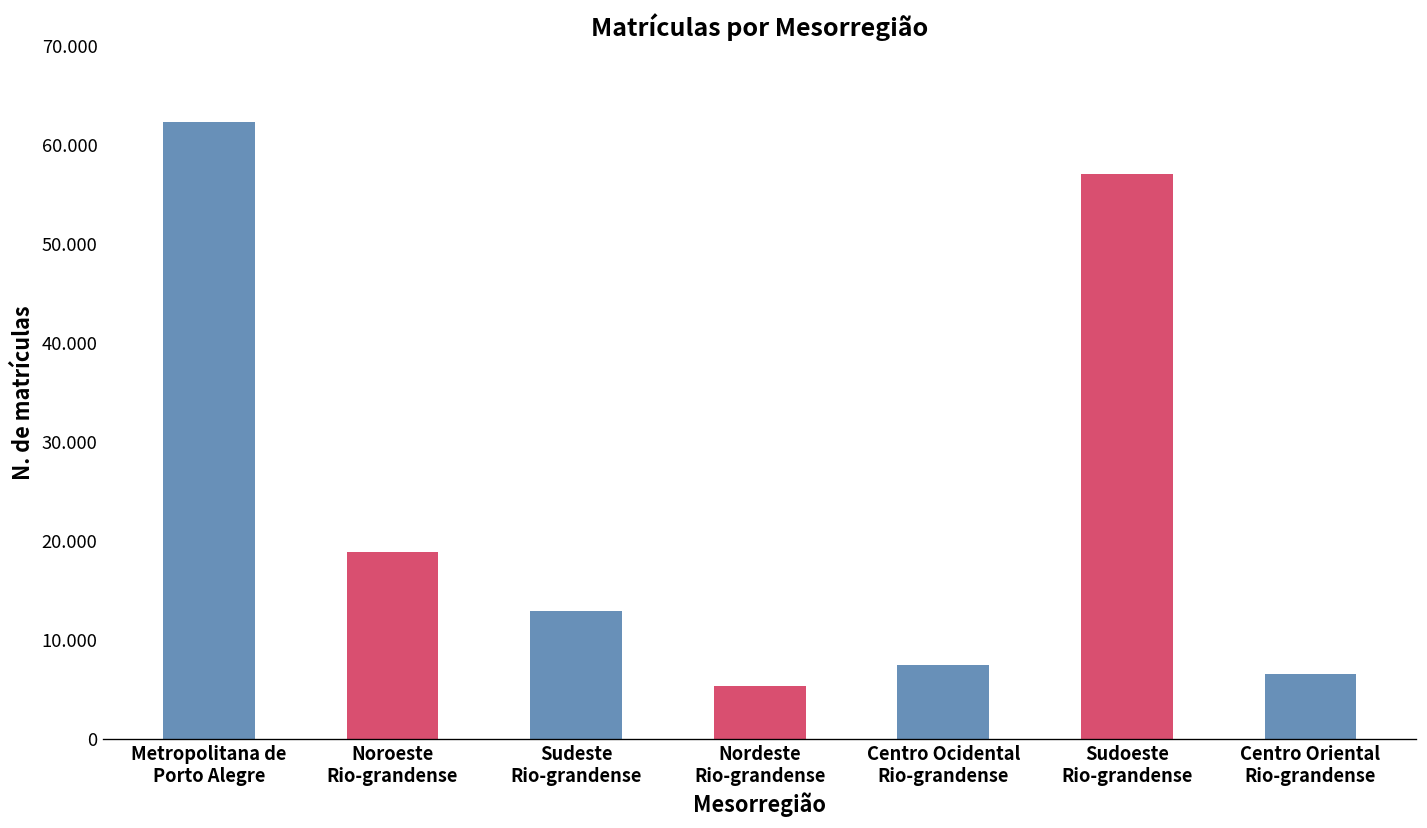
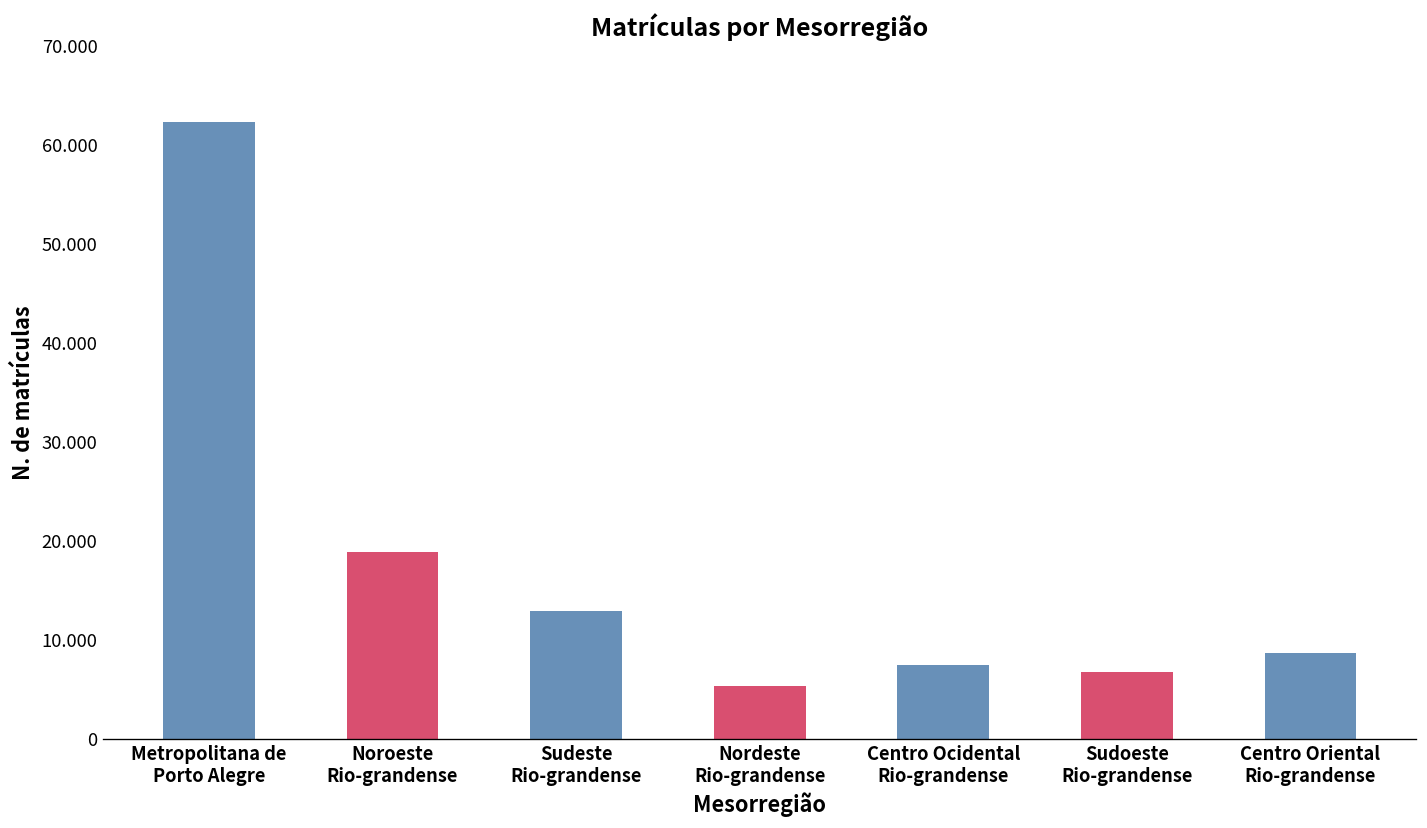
Sudoeste Rio-grandense: 57 -> 7
Centro Oriental Rio-grandense: 7 -> 9
